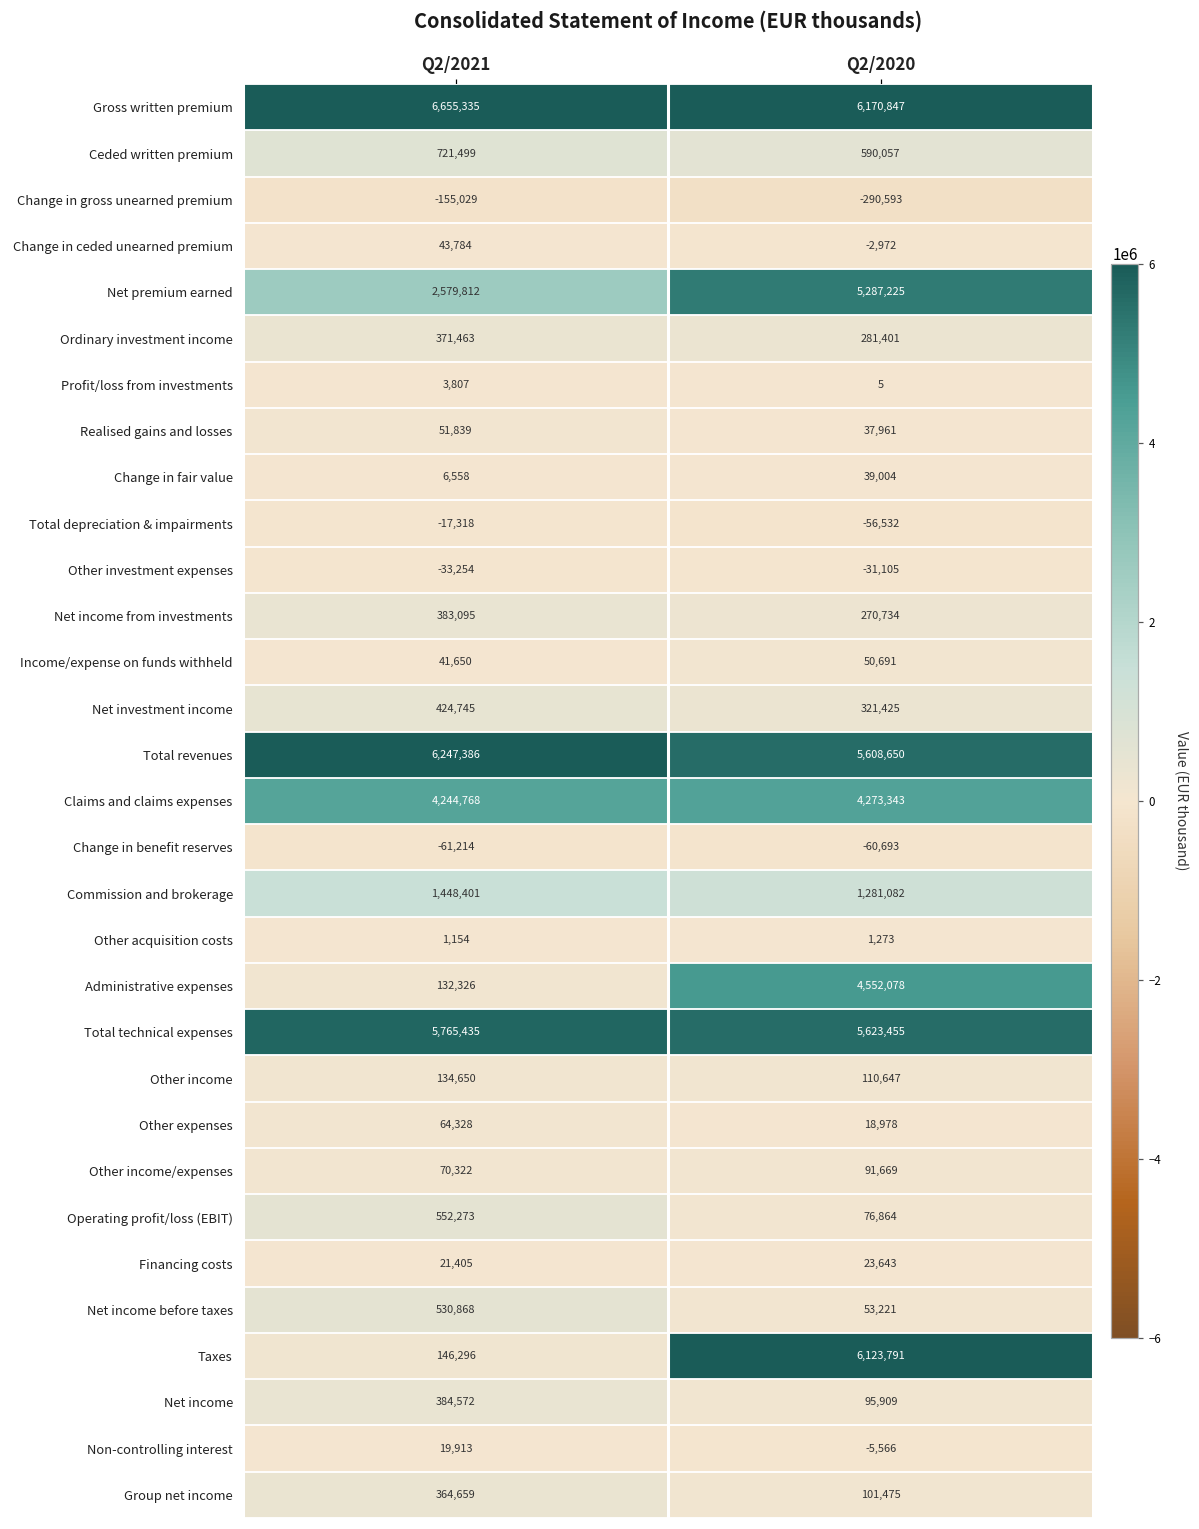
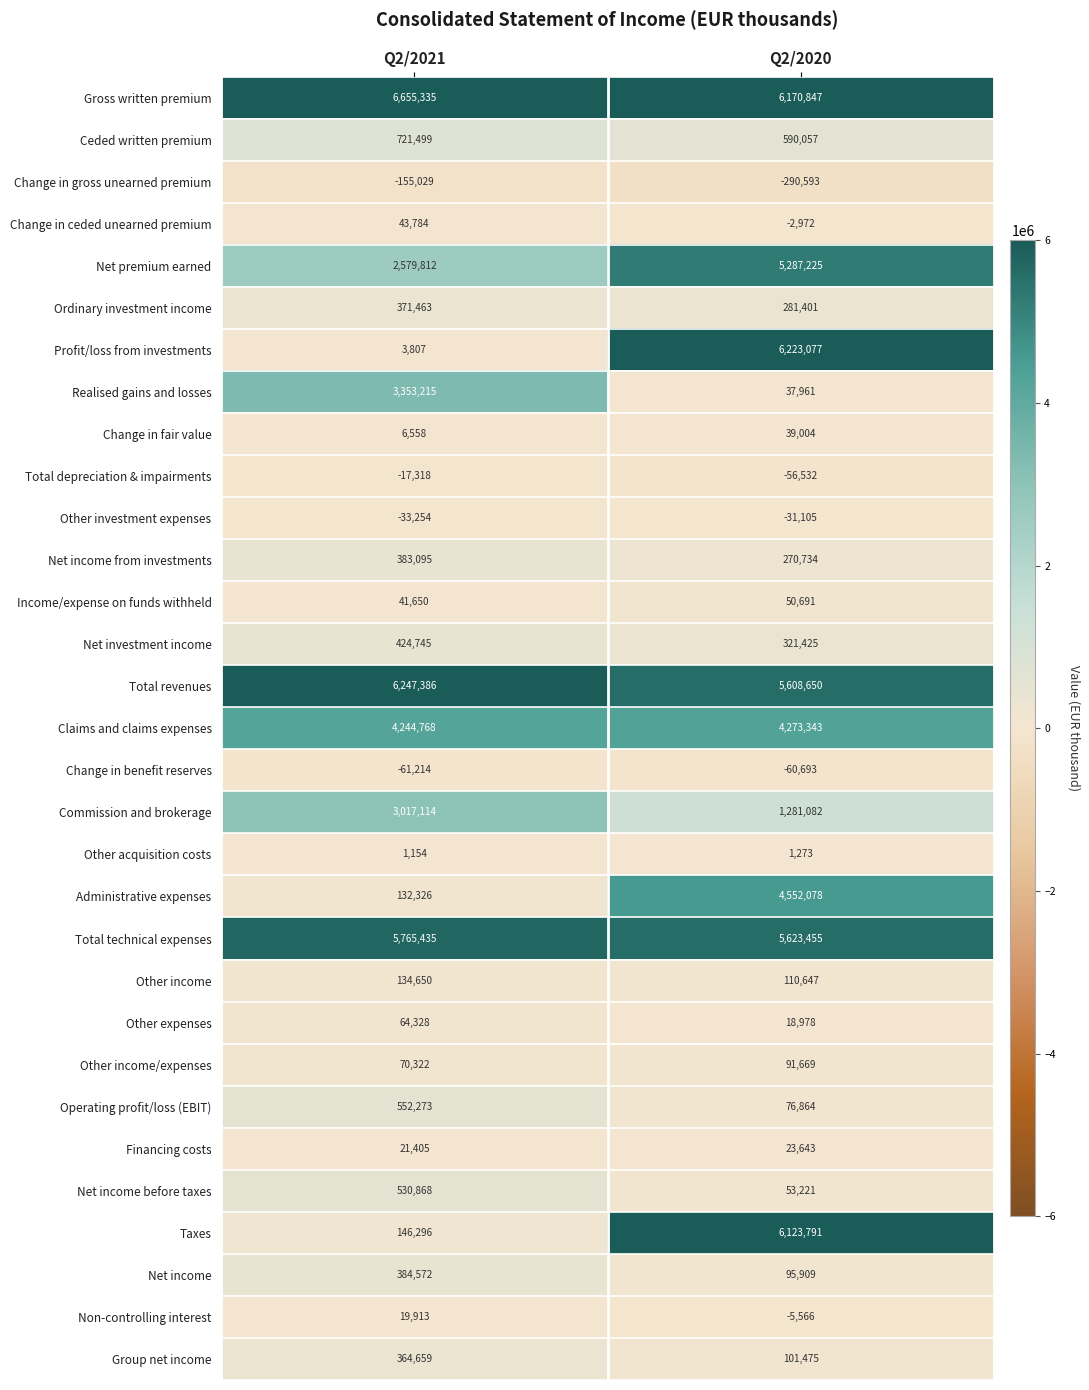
Profit/loss from investments, Q2/2020: 5 -> 6,223,077
Realised gains and losses, Q2/2021: 51,839 -> 3,353,215
Commission and brokerage, Q2/2021: 1,448,401 -> 3,017,114
